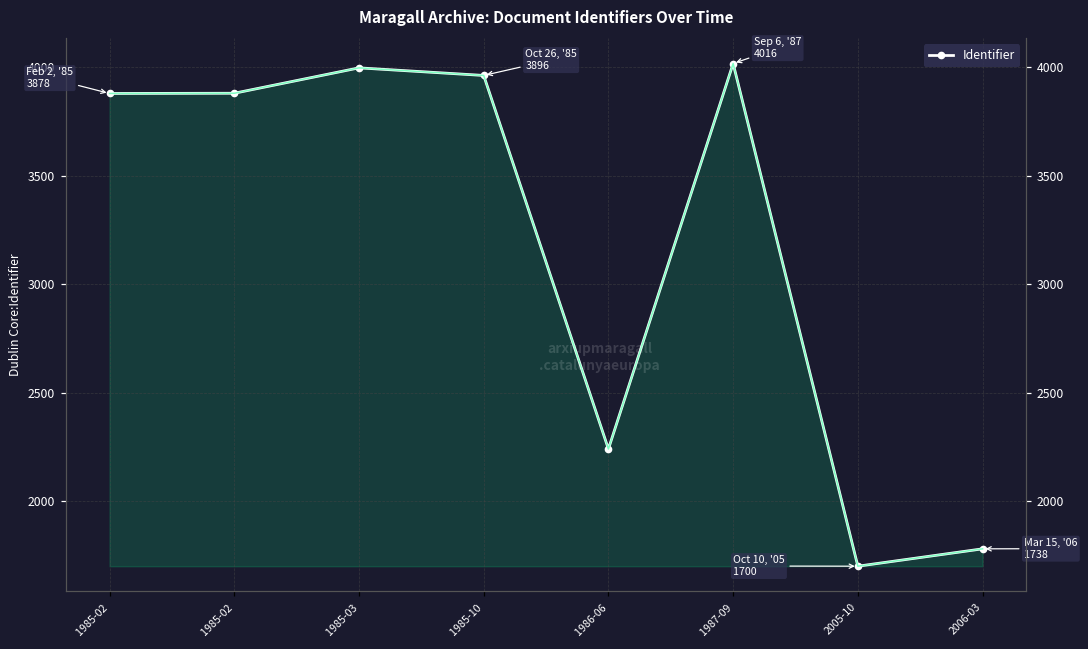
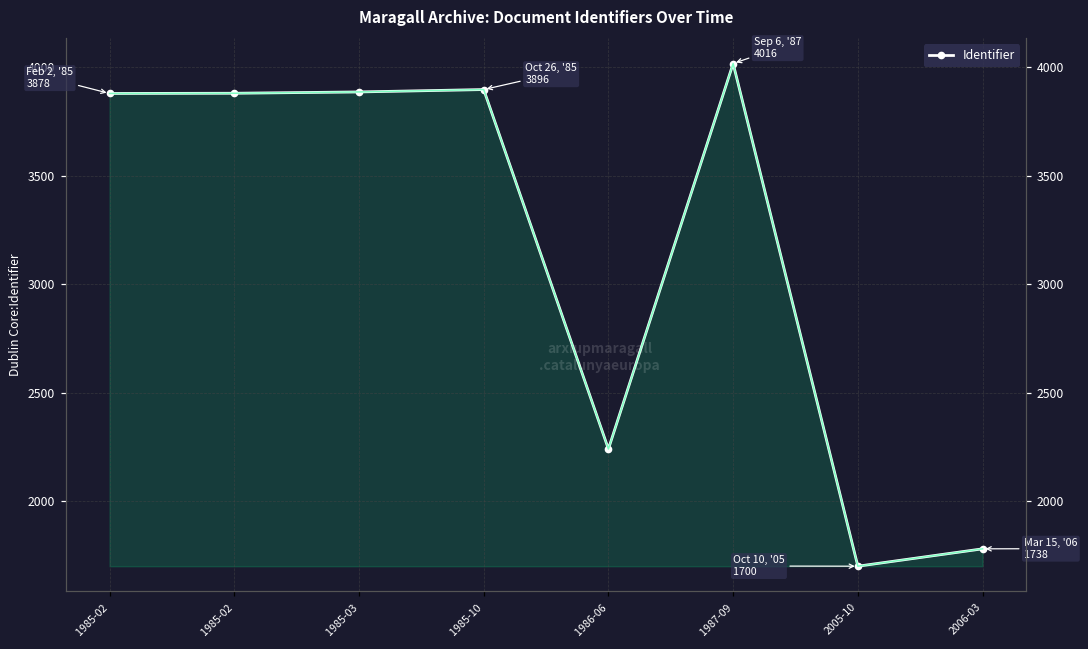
1985-03: 4000 -> 3890
1985-10: 3960 -> 3900
